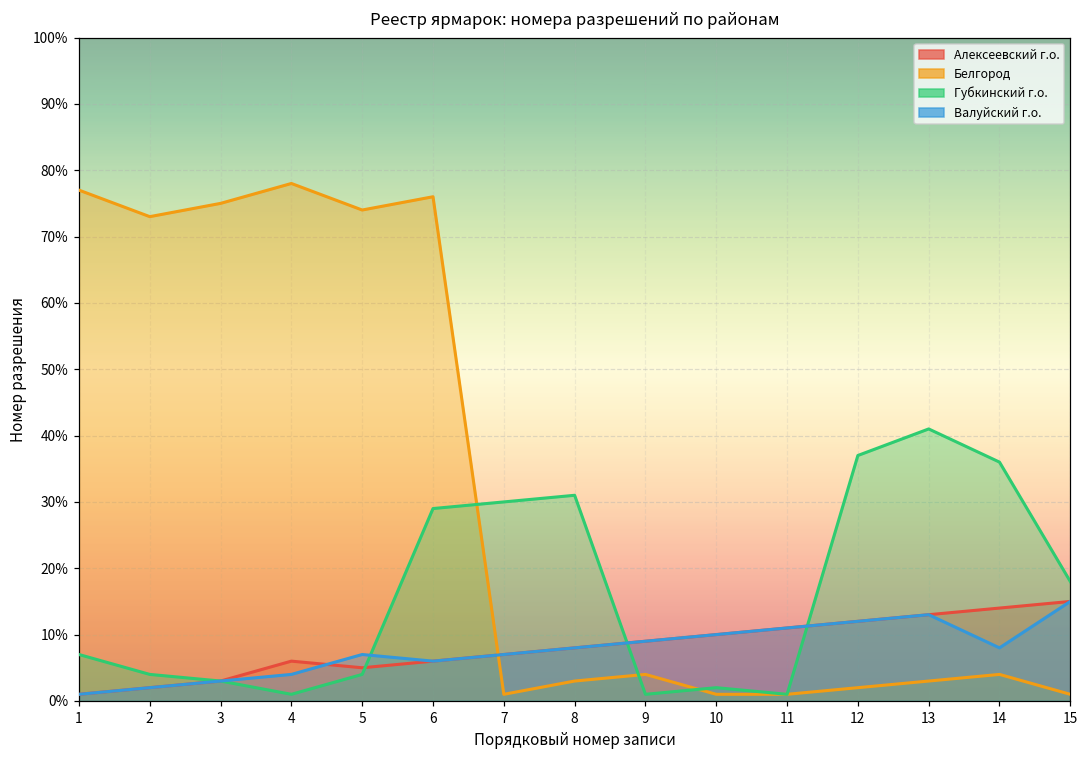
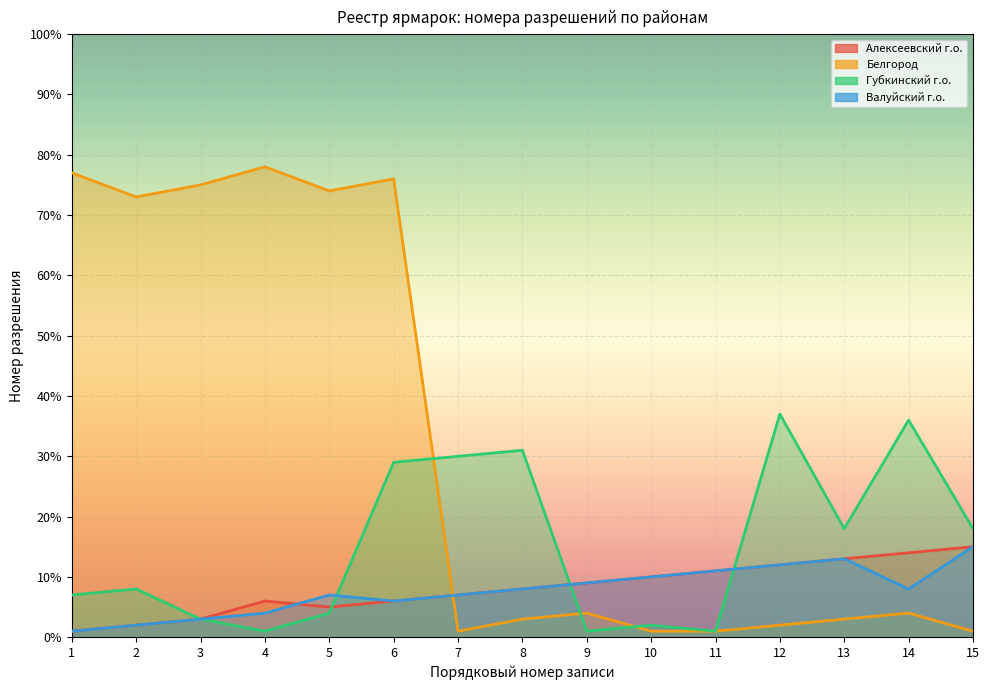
Губкинский г.о., 2: 4% -> 8%
Губкинский г.о., 13: 41% -> 18%
